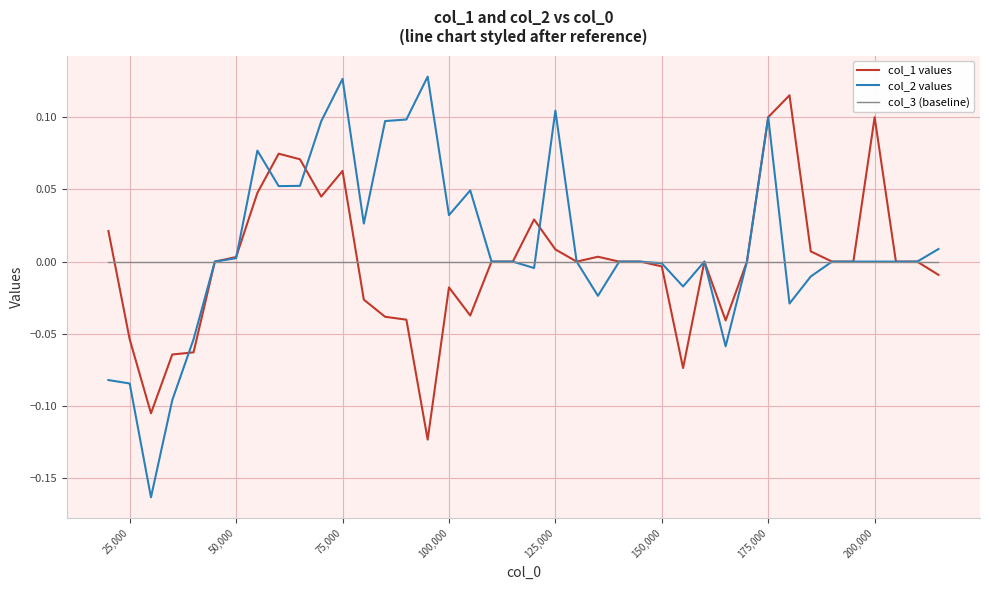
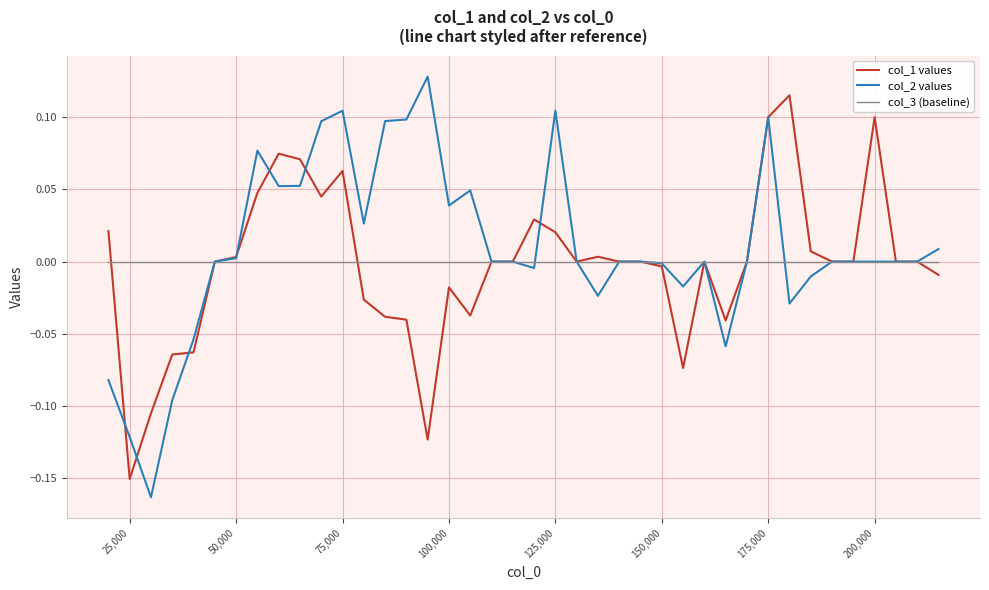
col_1 values, 25,000: -0.054 -> -0.150
col_2 values, 25,000: -0.084 -> -0.121
col_2 values, 75,000: 0.127 -> 0.104
col_2 values, 100,000: 0.032 -> 0.039
col_1 values, 125,000: 0.008 -> 0.020
